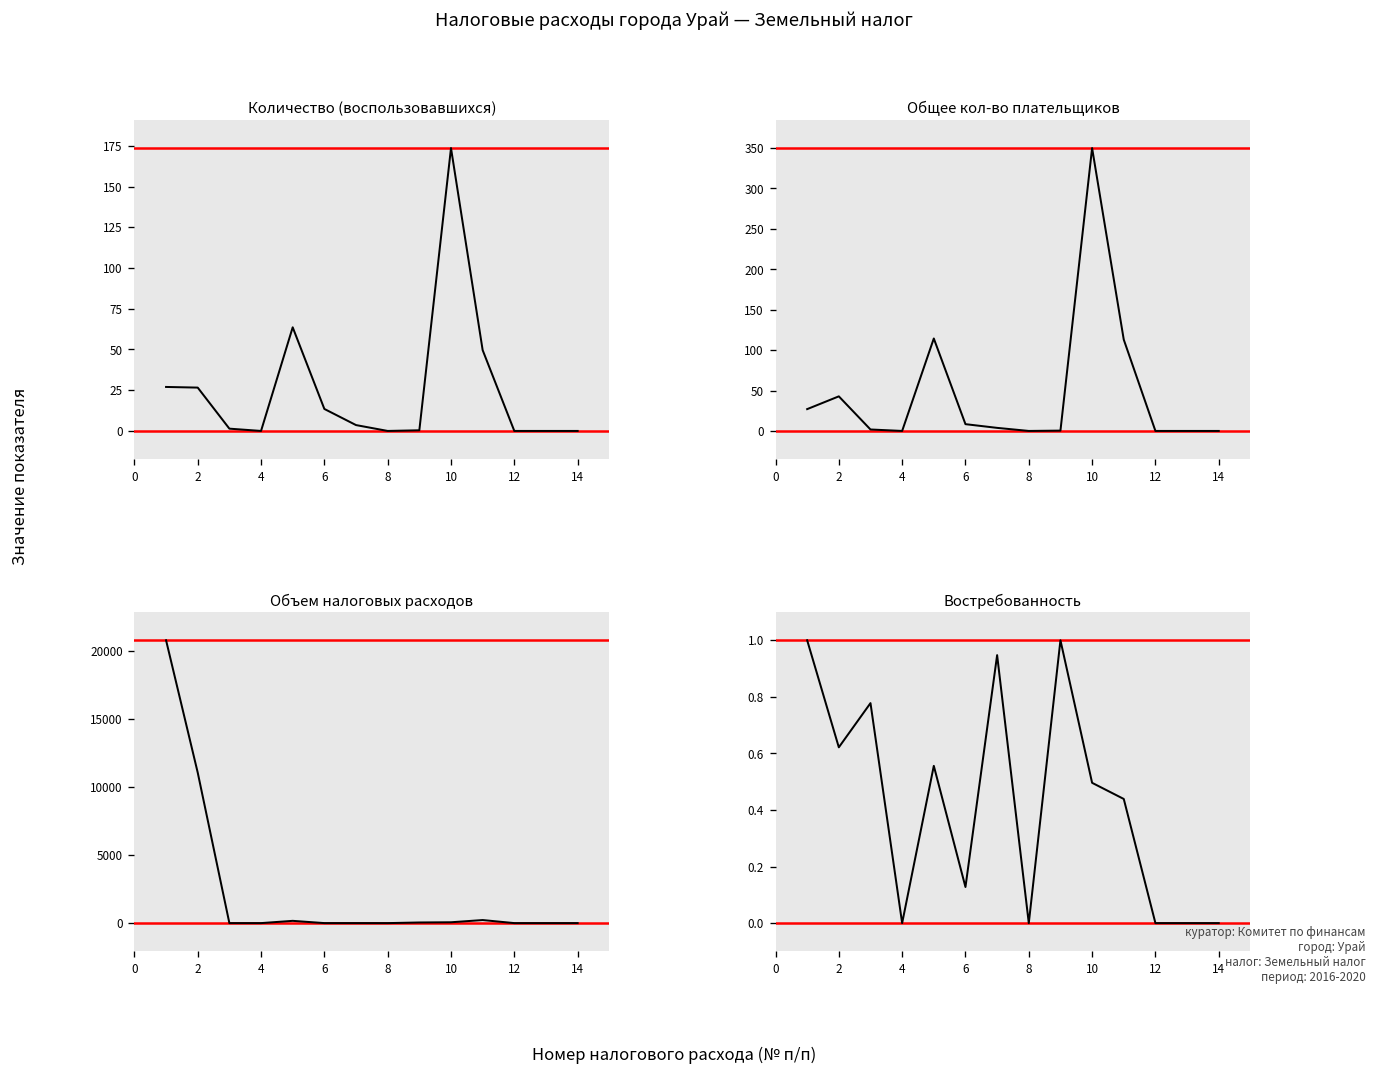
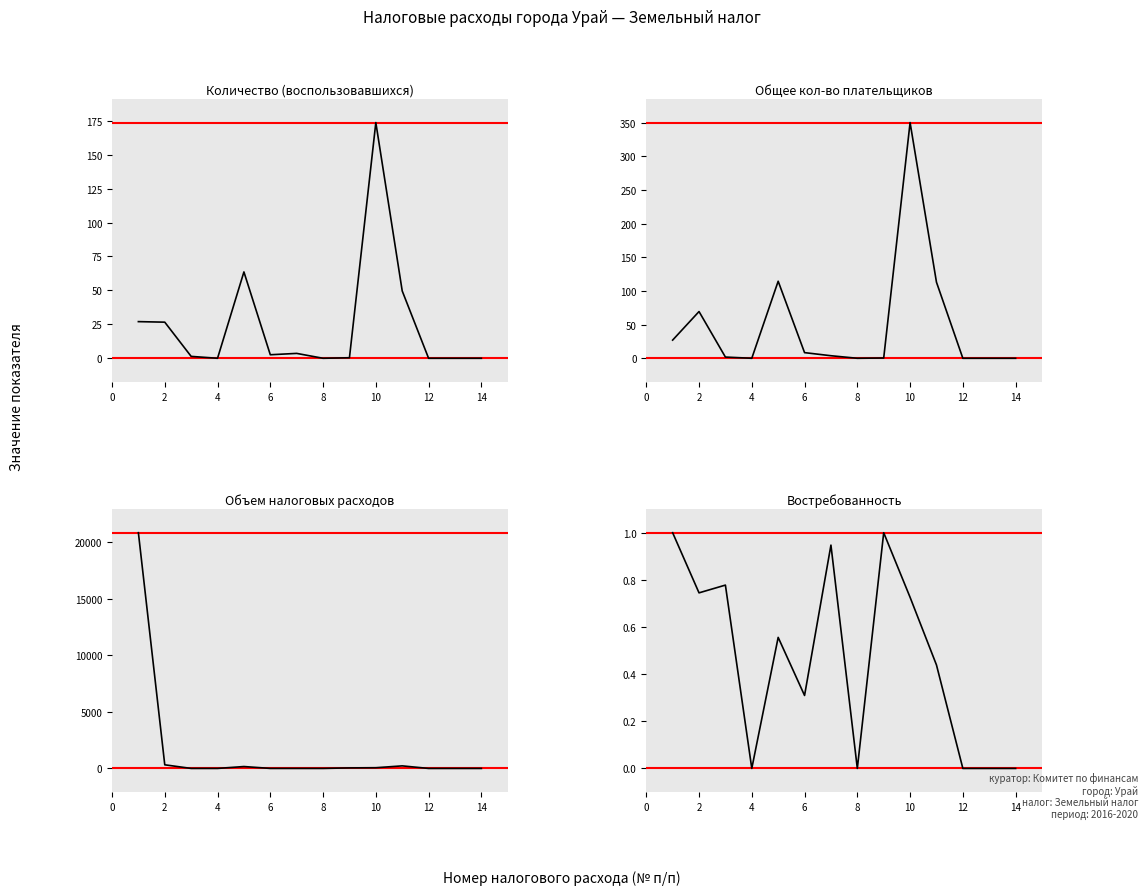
Количество (воспользовавшихся), 6: 14 -> 3
Общее кол-во плательщиков, 2: 40 -> 70
Объем налоговых расходов, 2: 11100 -> 300
Востребованность, 2: 0.62 -> 0.74
Востребованность, 6: 0.13 -> 0.31
Востребованность, 10: 0.50 -> 0.73
